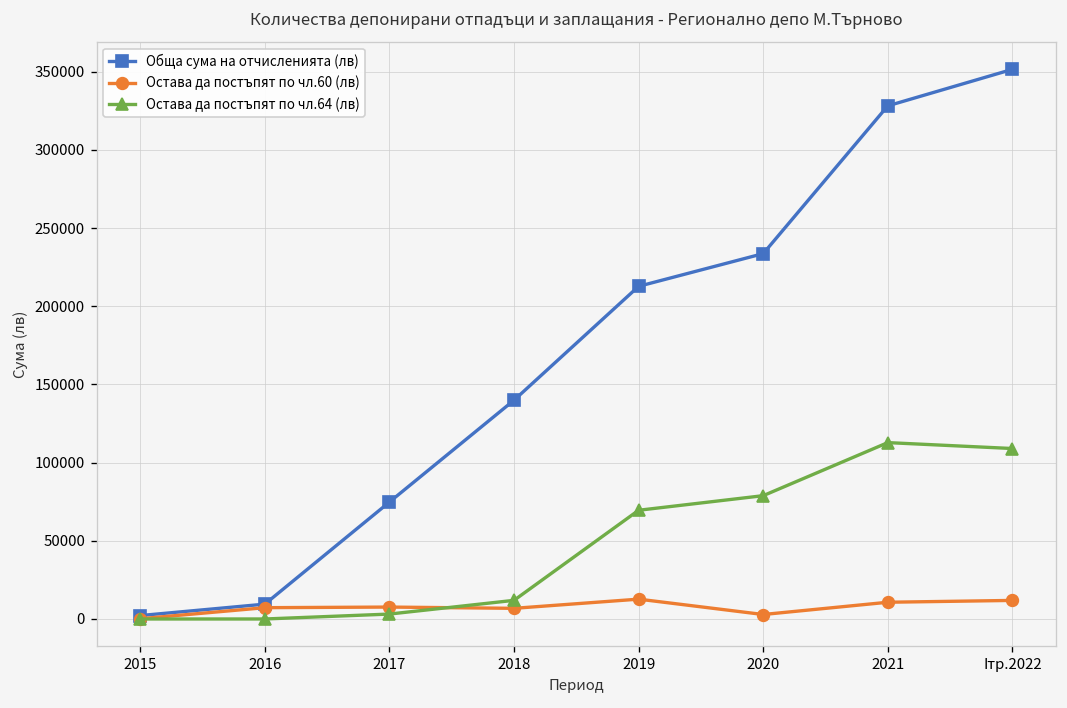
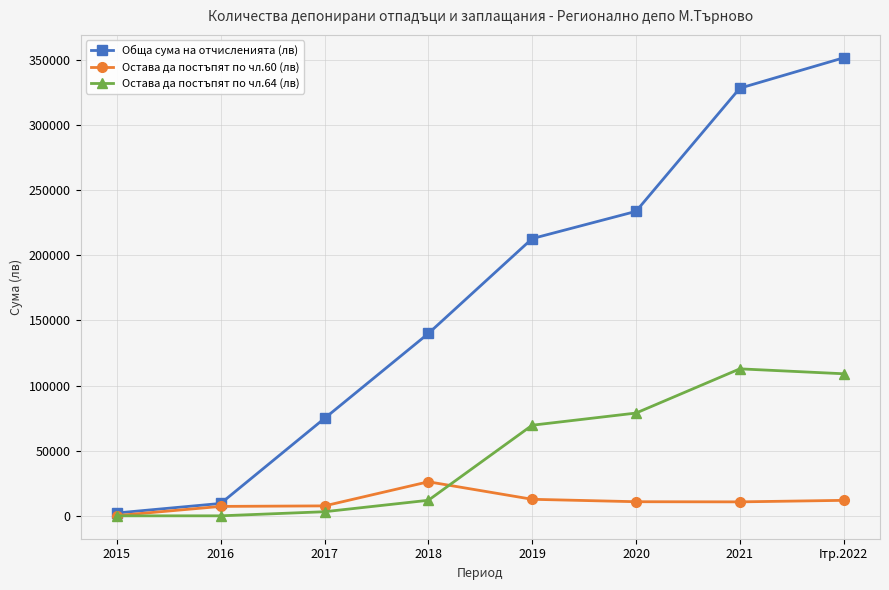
Остава да постъпят по чл.60 (лв), 2018: 7000 -> 26000
Остава да постъпят по чл.60 (лв), 2020: 3000 -> 11000
